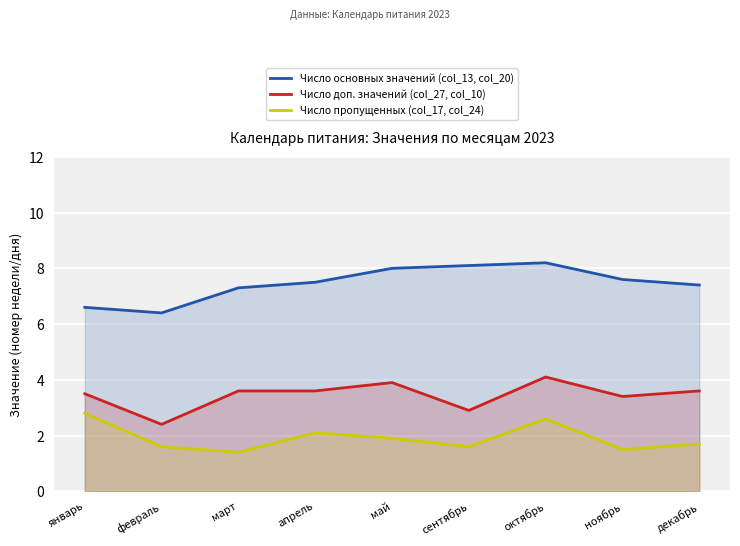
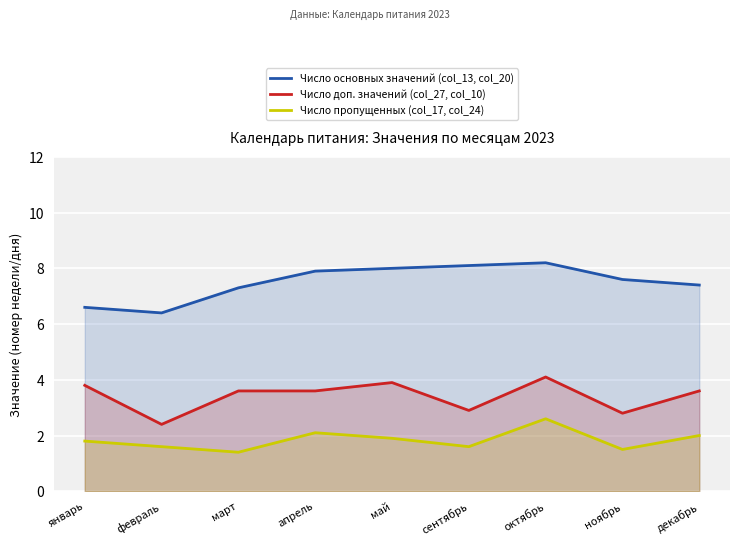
Число доп. значений (col_27, col_10), январь: 3.5 -> 3.8
Число пропущенных (col_17, col_24), январь: 2.8 -> 1.8
Число основных значений (col_13, col_20), апрель: 7.5 -> 7.9
Число доп. значений (col_27, col_10), ноябрь: 3.4 -> 2.8
Число пропущенных (col_17, col_24), декабрь: 1.7 -> 2.0
